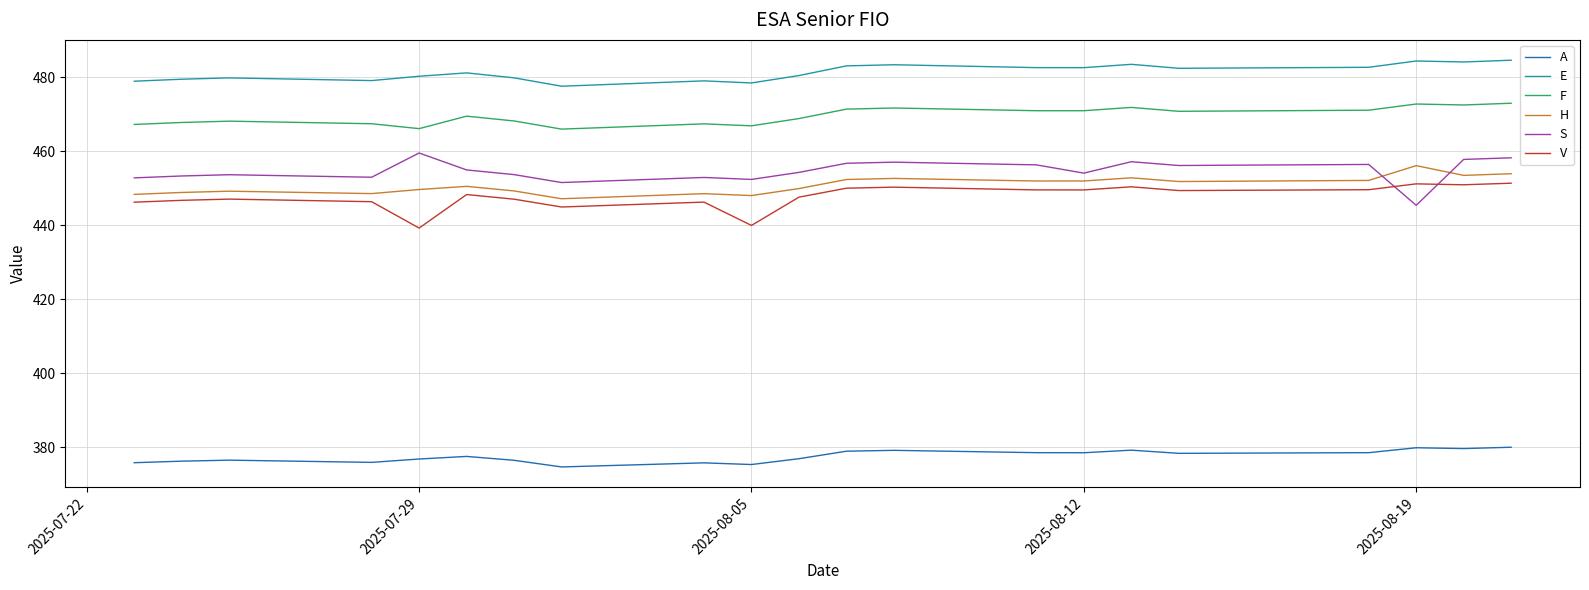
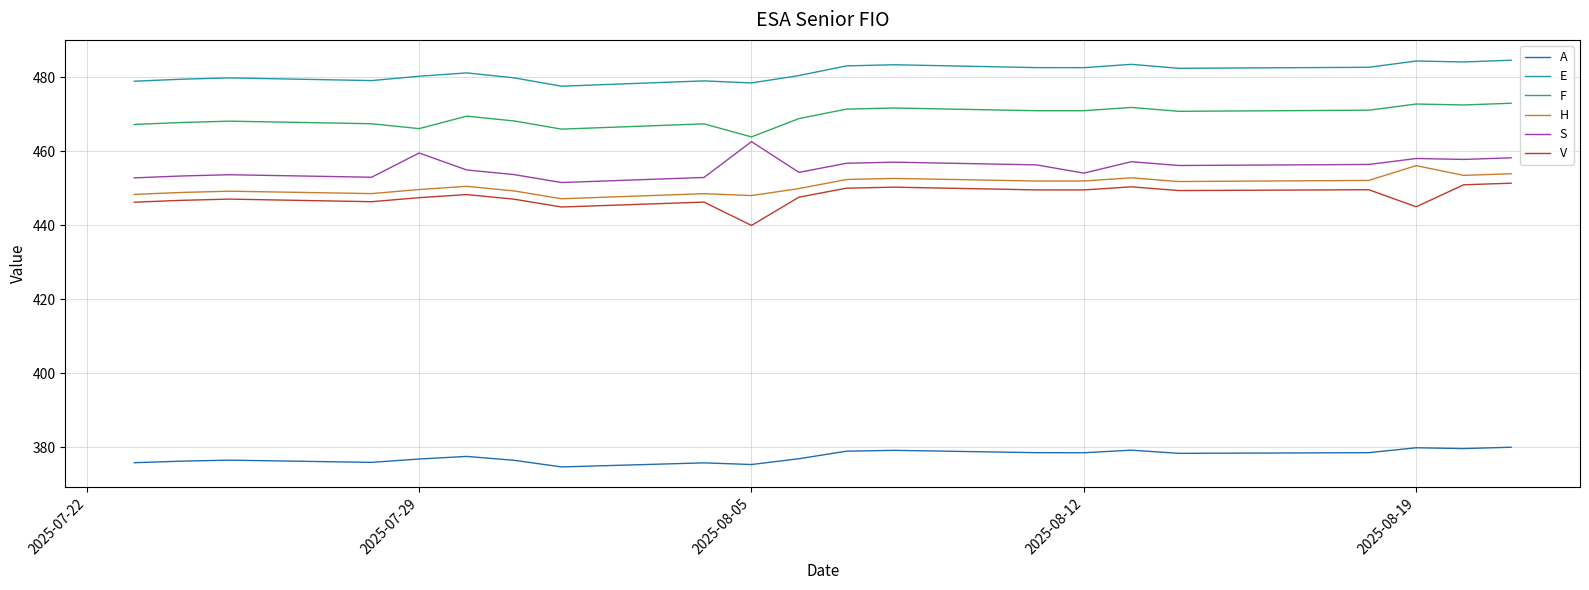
V, 2025-07-29: 439 -> 447
F, 2025-08-05: 467 -> 464
S, 2025-08-05: 452 -> 463
S, 2025-08-19: 445 -> 458
V, 2025-08-19: 451 -> 445
